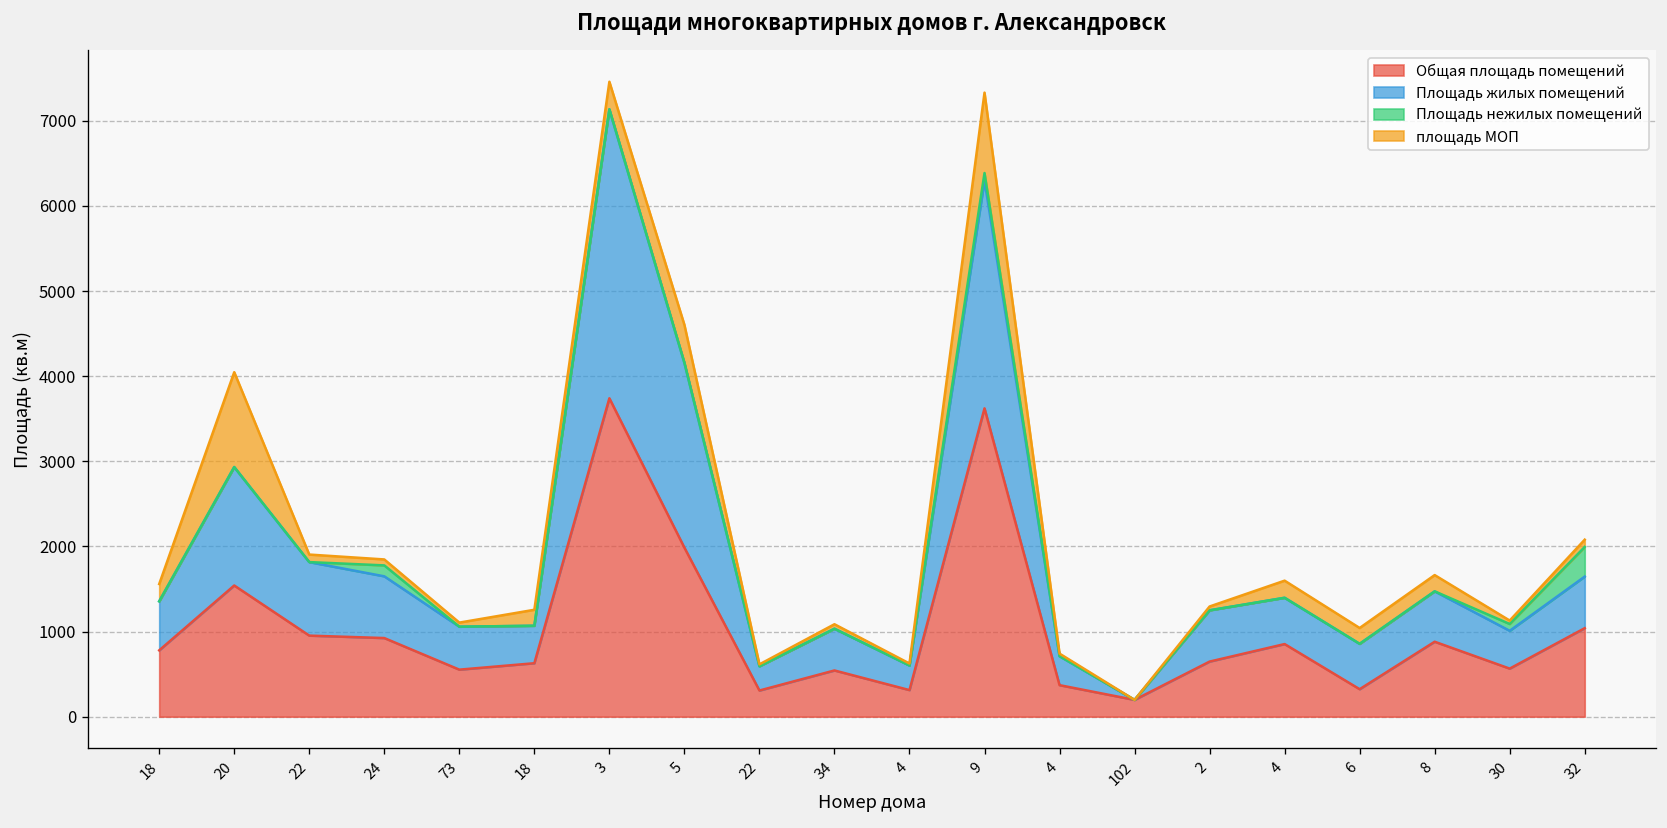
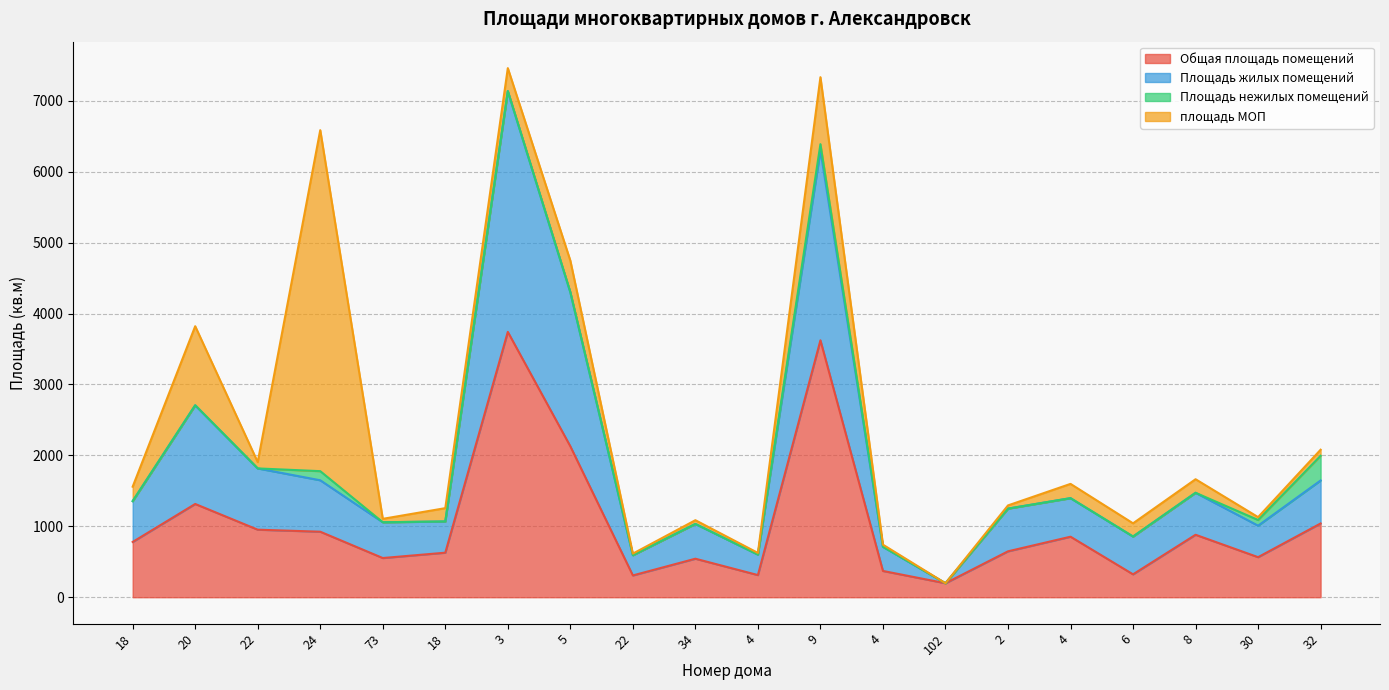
Общая площадь помещений, 20: 1500 -> 1300
площадь МОП, 24: 100 -> 4800
Общая площадь помещений, 5: 2000 -> 2100
